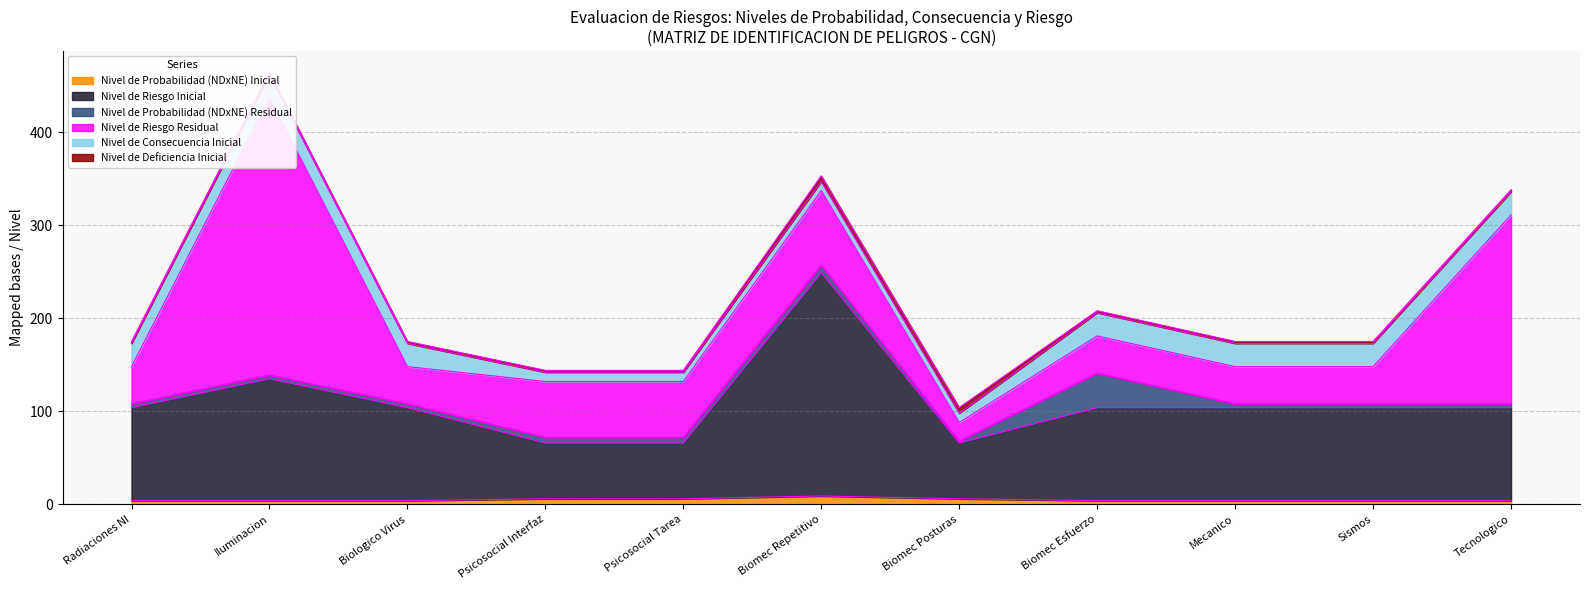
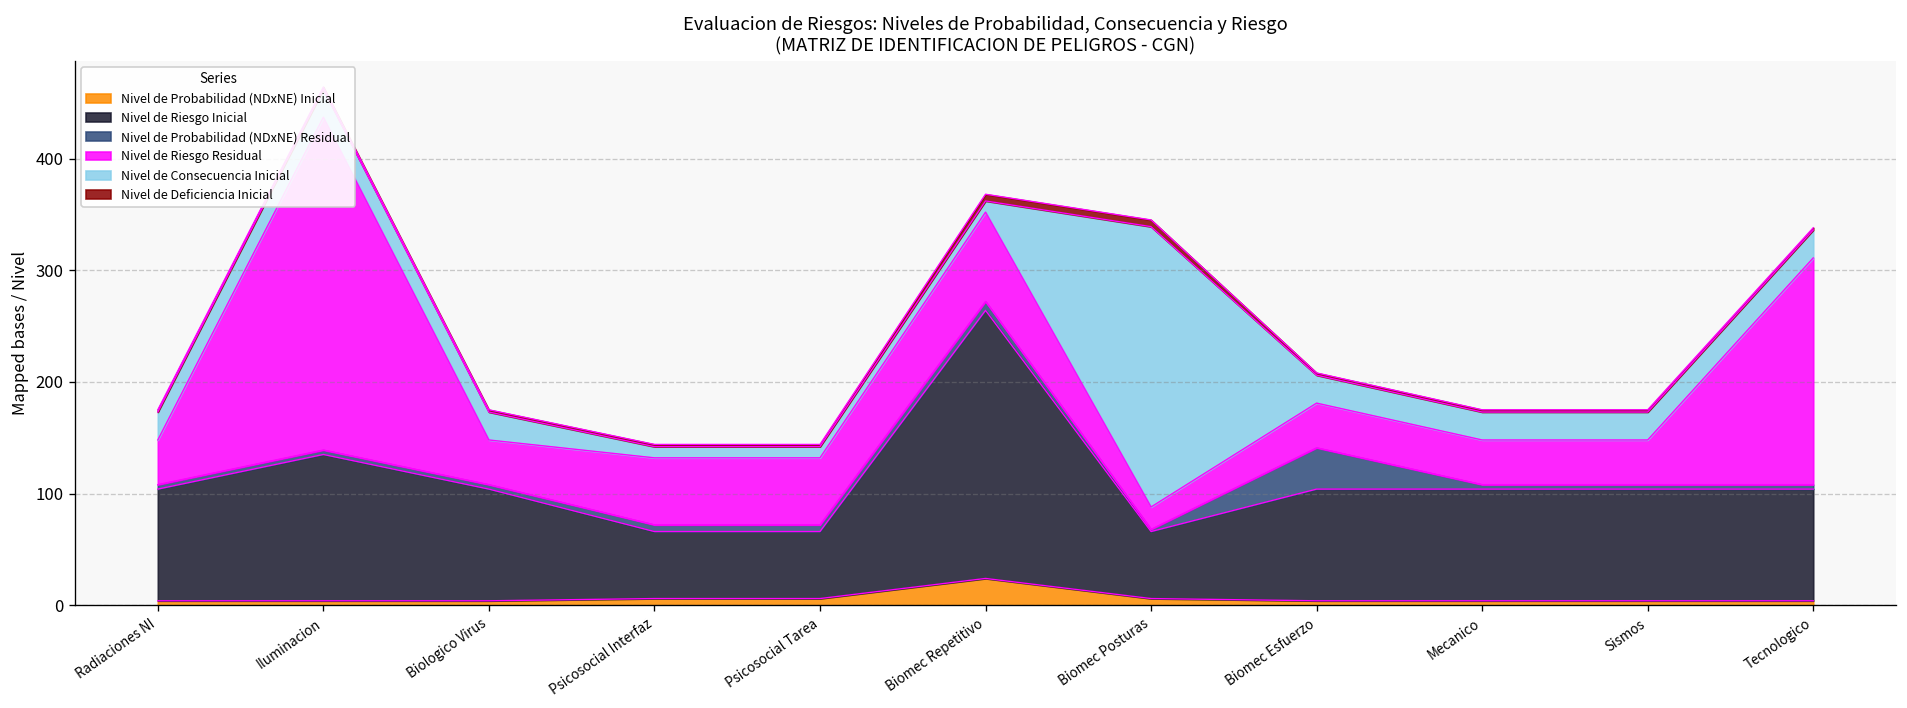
Nivel de Probabilidad (NDxNE) Inicial, Biomec Repetitivo: 10 -> 20
Nivel de Consecuencia Inicial, Biomec Posturas: 10 -> 250
